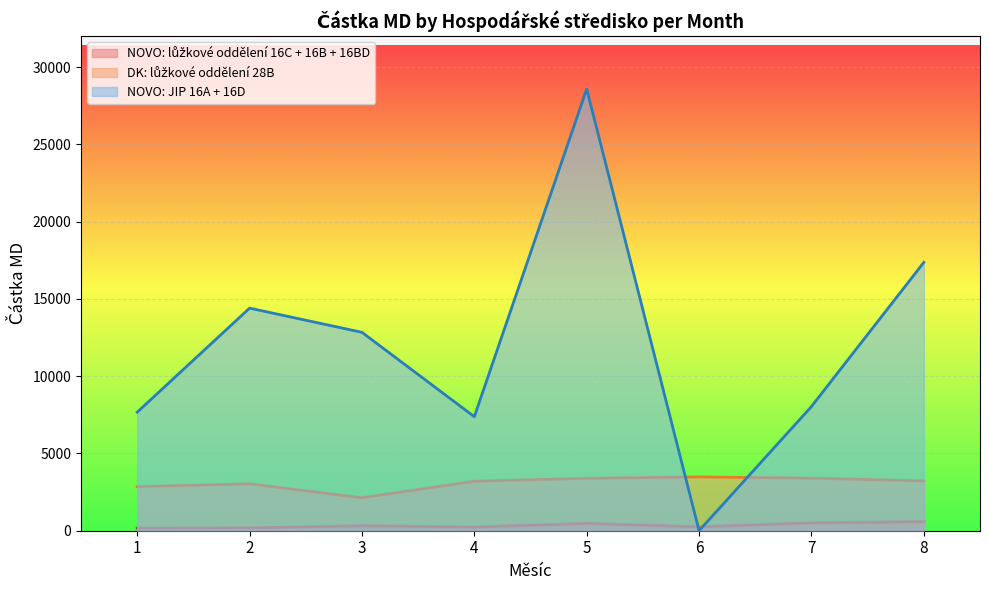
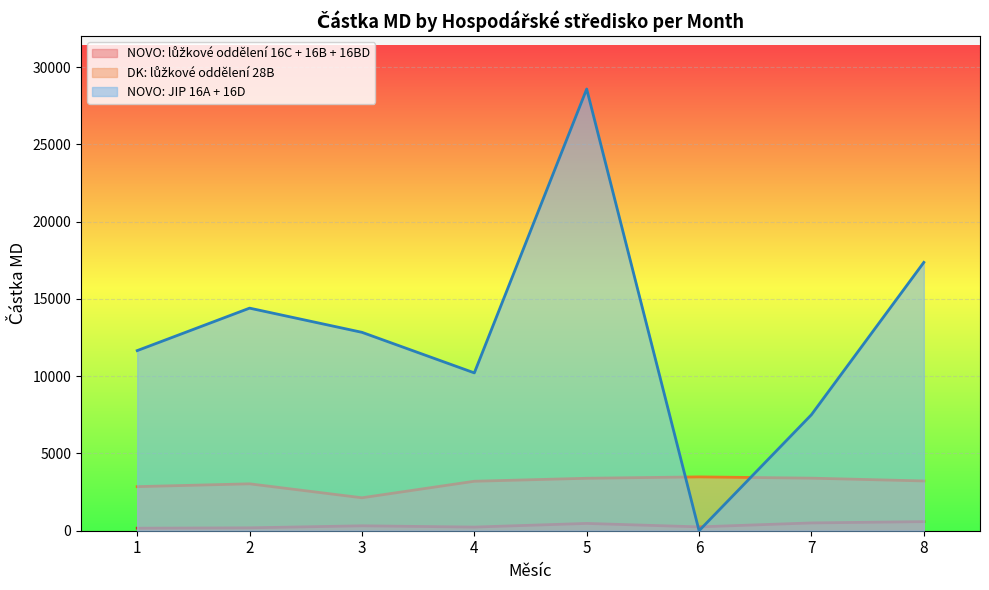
NOVO: JIP 16A + 16D, 1: 7700 -> 11700
NOVO: JIP 16A + 16D, 4: 7400 -> 10200
NOVO: JIP 16A + 16D, 7: 8000 -> 7500
